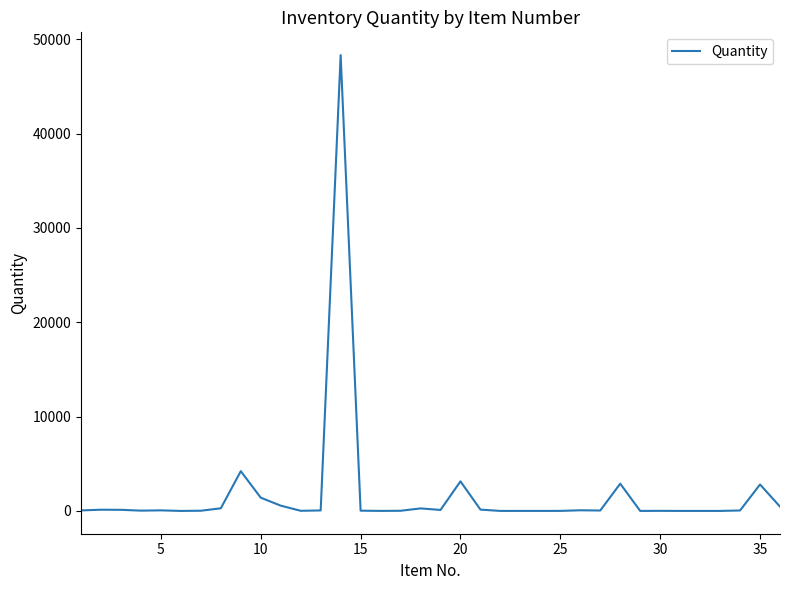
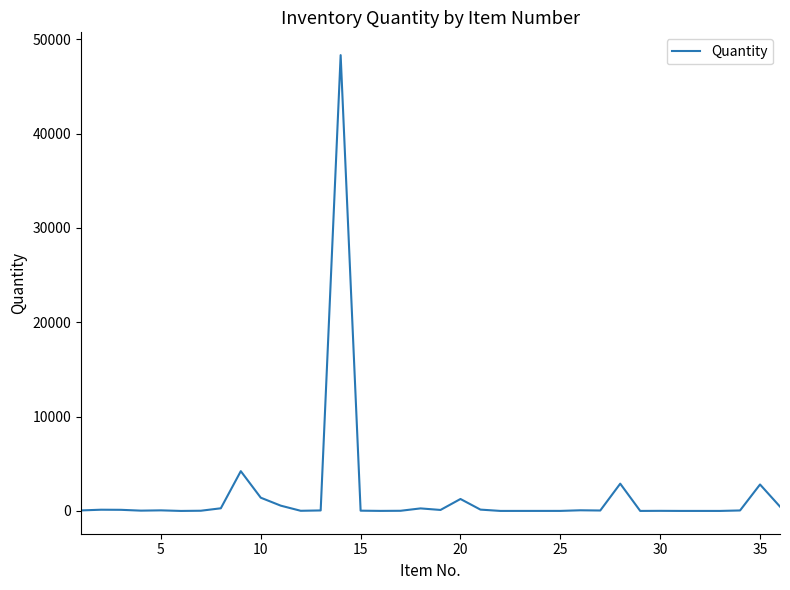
20: 3000 -> 1000
